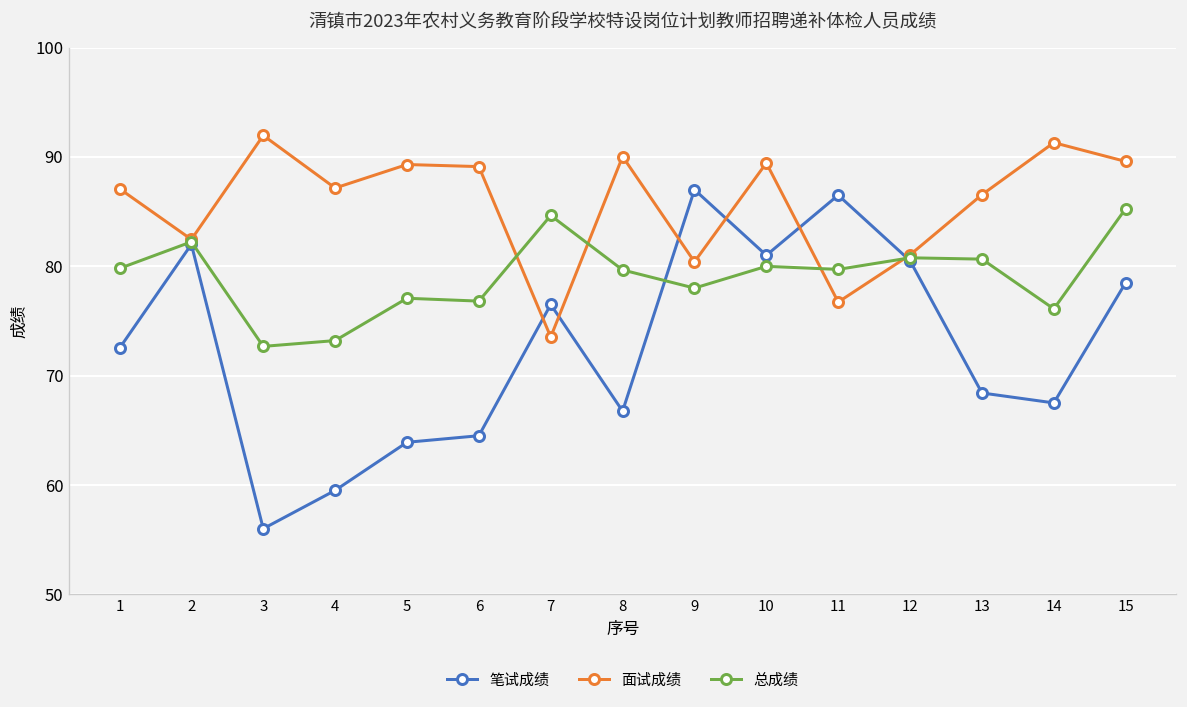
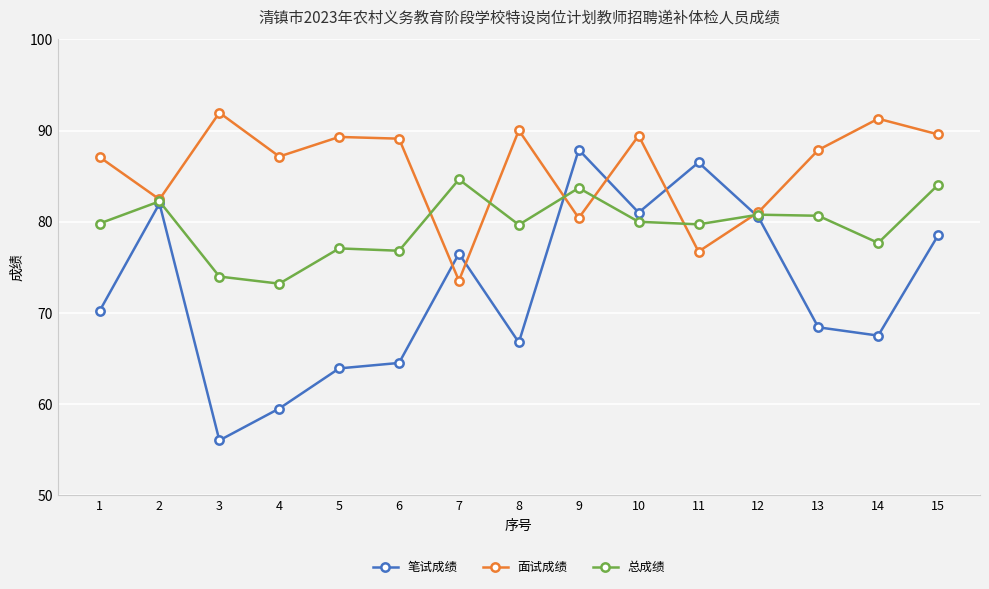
笔试成绩, 1: 73 -> 70
总成绩, 3: 73 -> 74
笔试成绩, 9: 87 -> 88
总成绩, 9: 78 -> 84
面试成绩, 13: 87 -> 88
总成绩, 14: 76 -> 78
总成绩, 15: 85 -> 84
